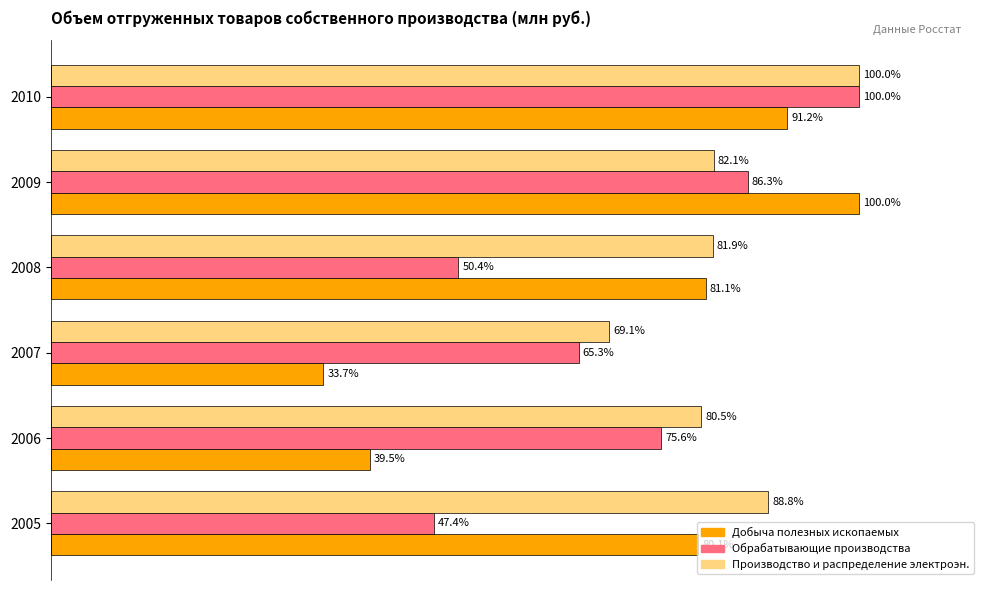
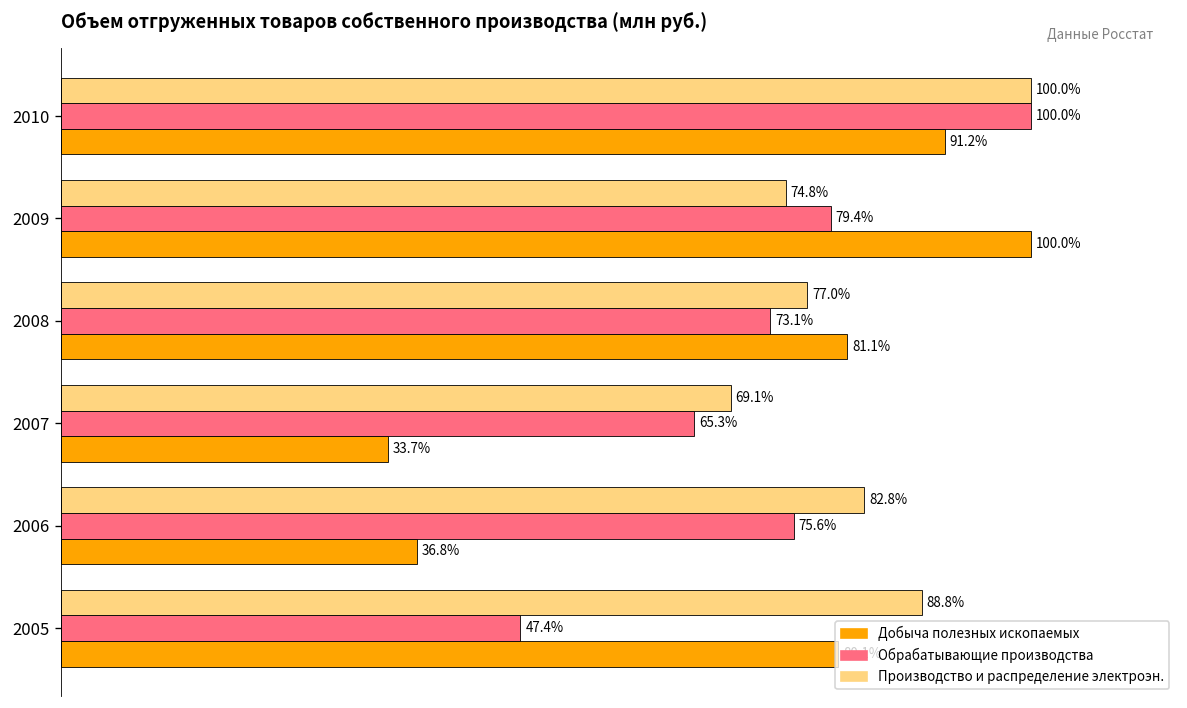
Производство и распределение электроэн., 2009: 82.1% -> 74.8%
Обрабатывающие производства, 2009: 86.3% -> 79.4%
Производство и распределение электроэн., 2008: 81.9% -> 77.0%
Обрабатывающие производства, 2008: 50.4% -> 73.1%
Производство и распределение электроэн., 2006: 80.5% -> 82.8%
Добыча полезных ископаемых, 2006: 39.5% -> 36.8%
